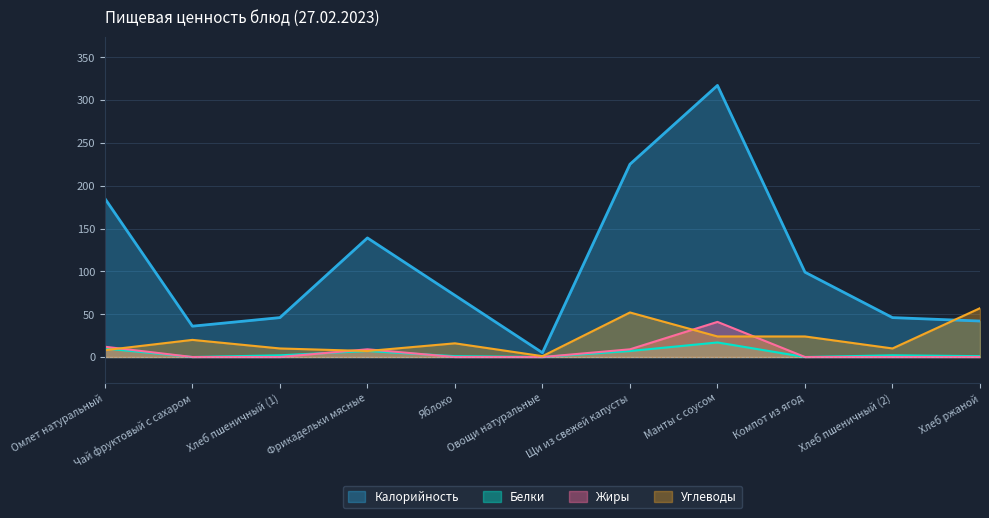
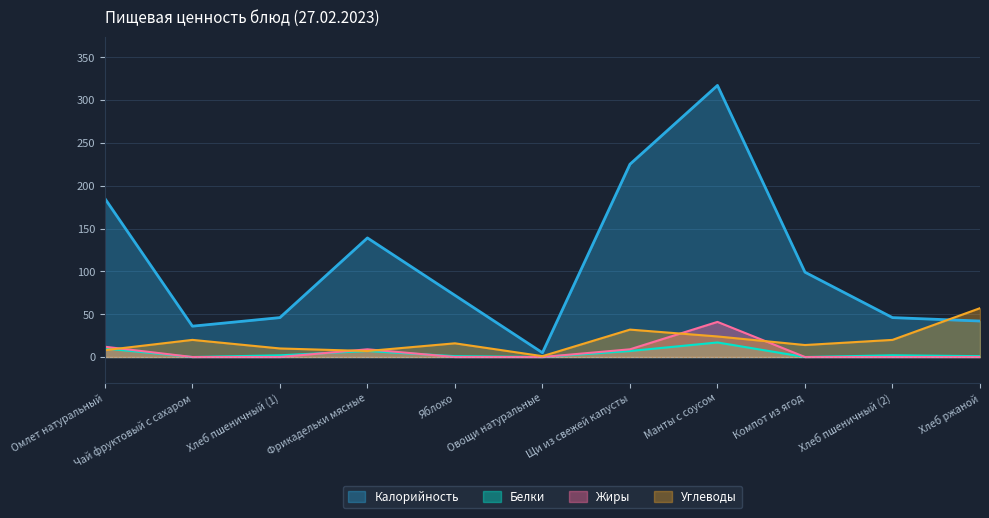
Углеводы, Щи из свежей капусты: 50 -> 30
Углеводы, Компот из ягод: 20 -> 10
Углеводы, Хлеб пшеничный (2): 10 -> 20
